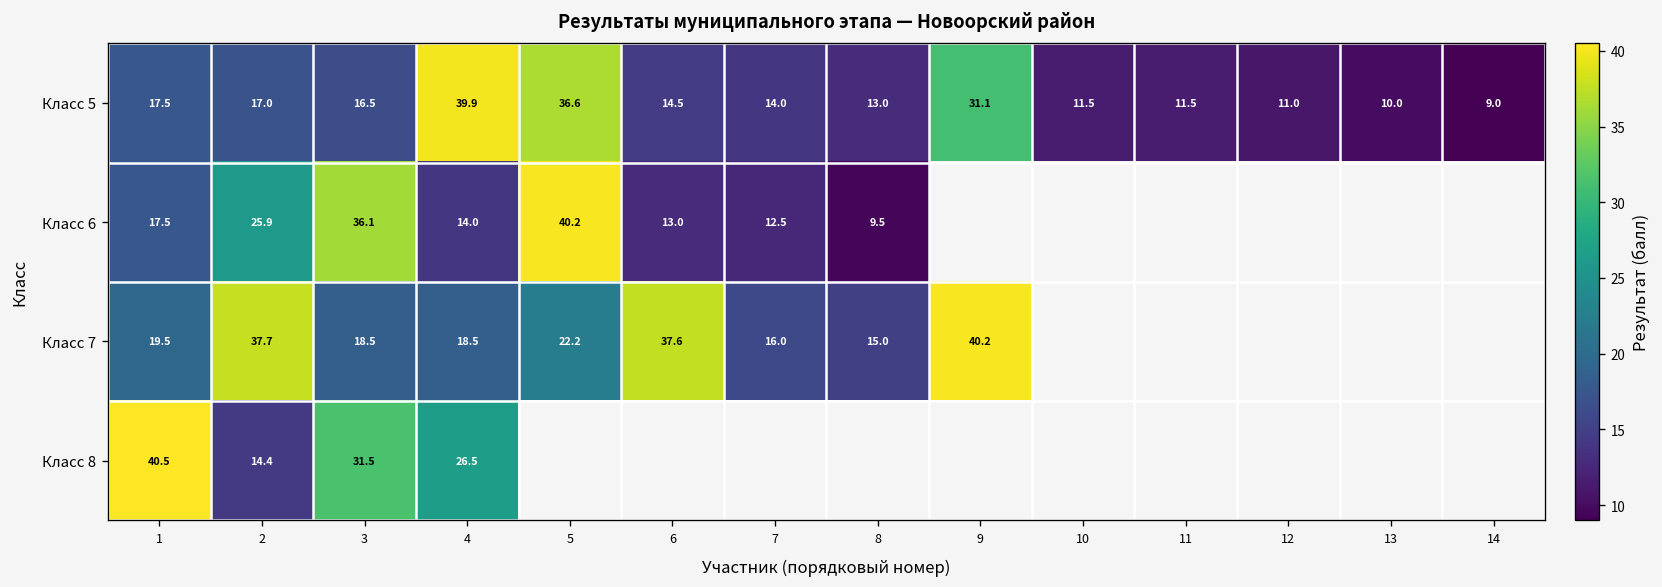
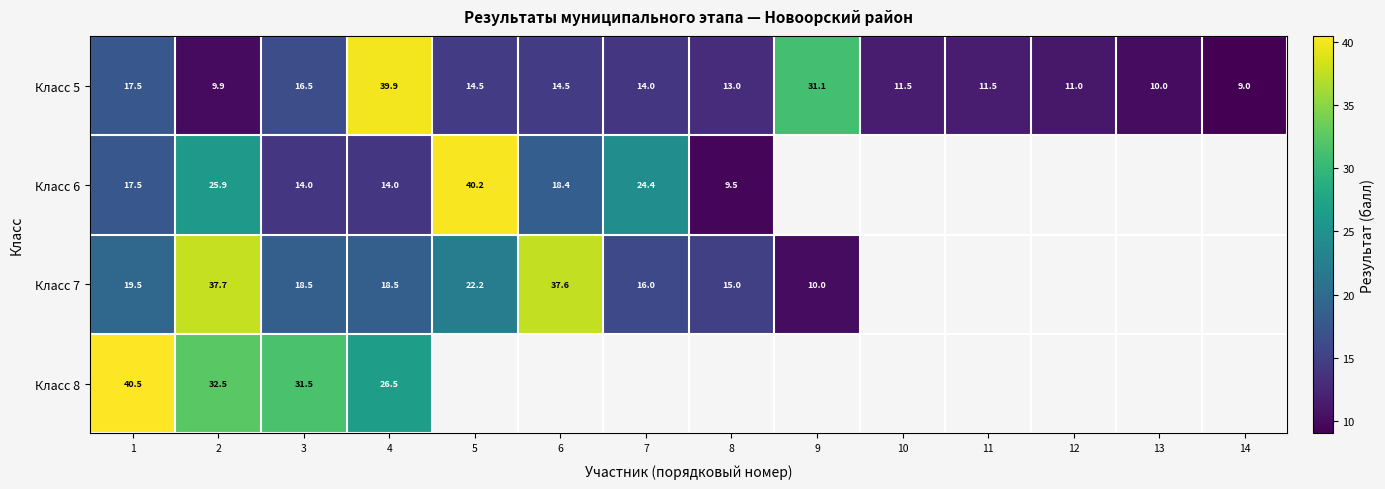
Класс 5, 2: 17.0 -> 9.9
Класс 5, 5: 36.6 -> 14.5
Класс 6, 3: 36.1 -> 14.0
Класс 6, 6: 13.0 -> 18.4
Класс 6, 7: 12.5 -> 24.4
Класс 7, 9: 40.2 -> 10.0
Класс 8, 2: 14.4 -> 32.5
